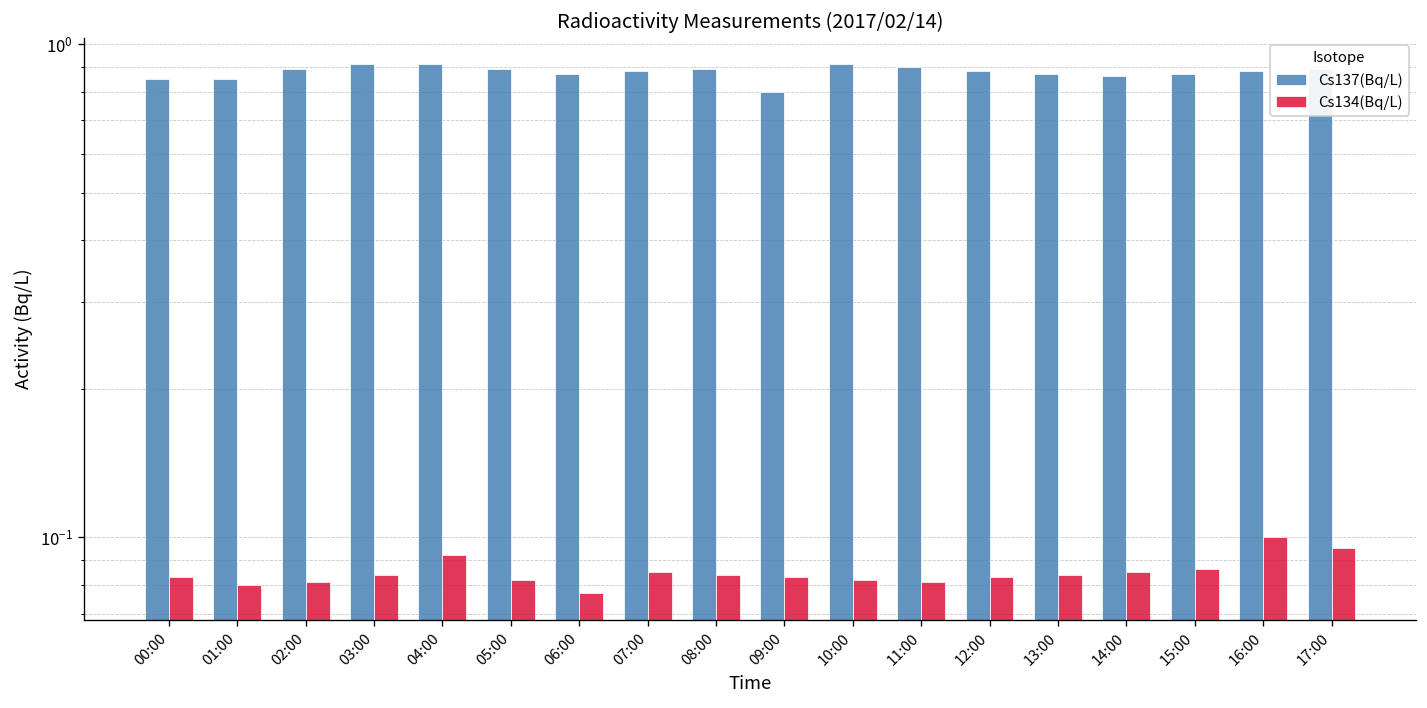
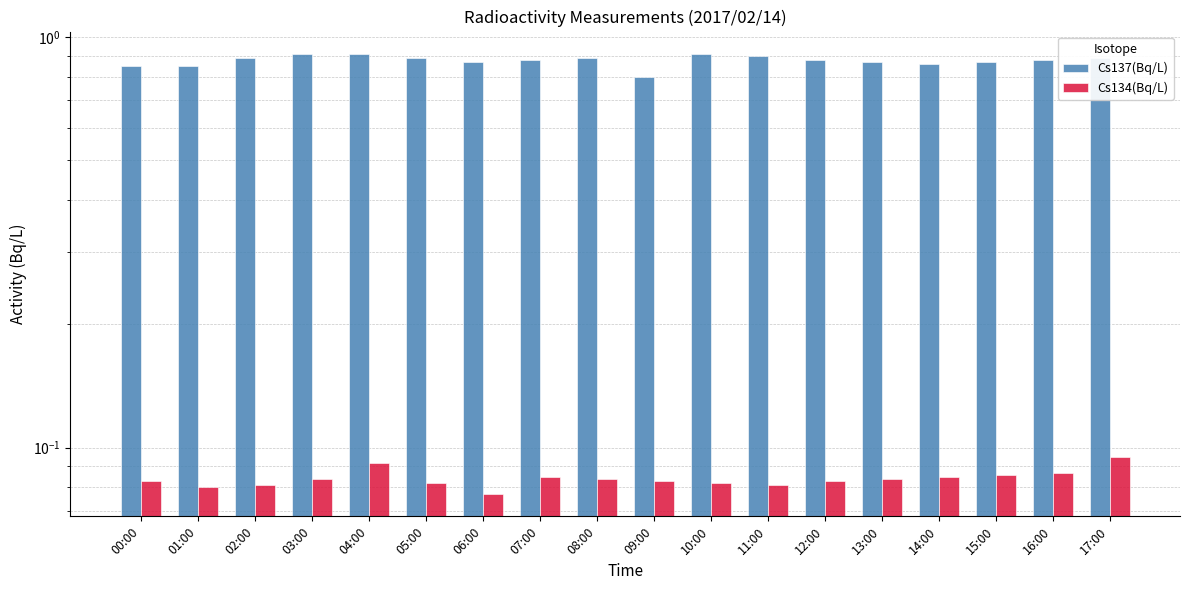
Cs134(Bq/L), 16:00: 0.100 -> 0.087
